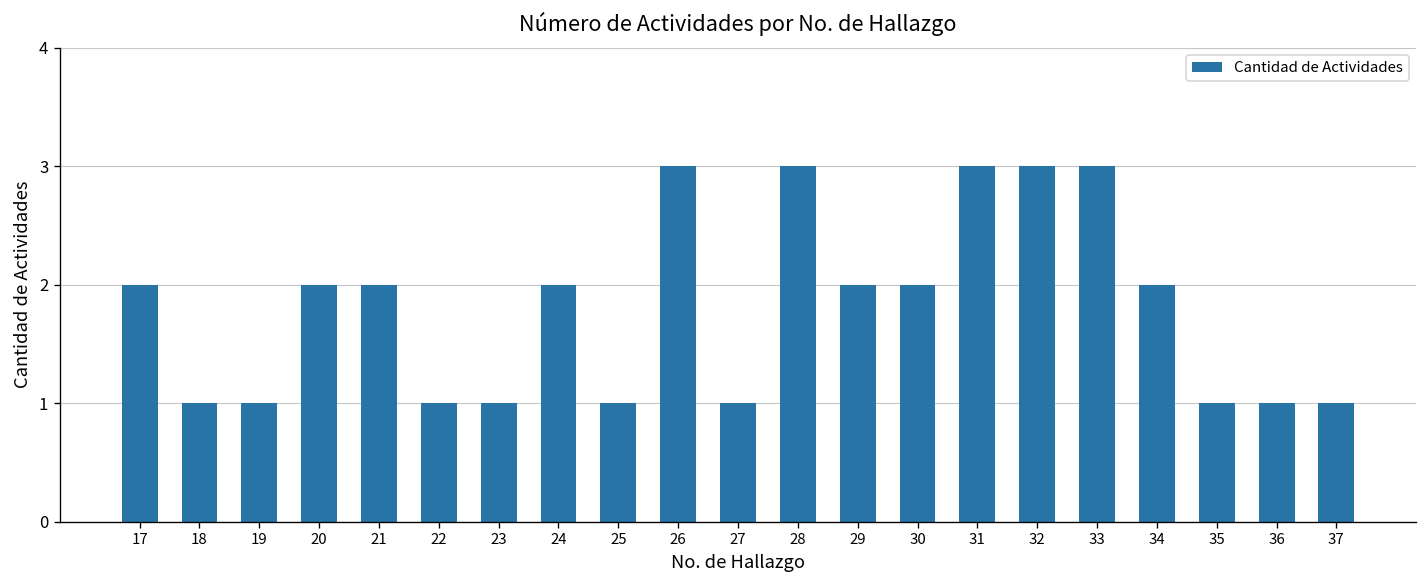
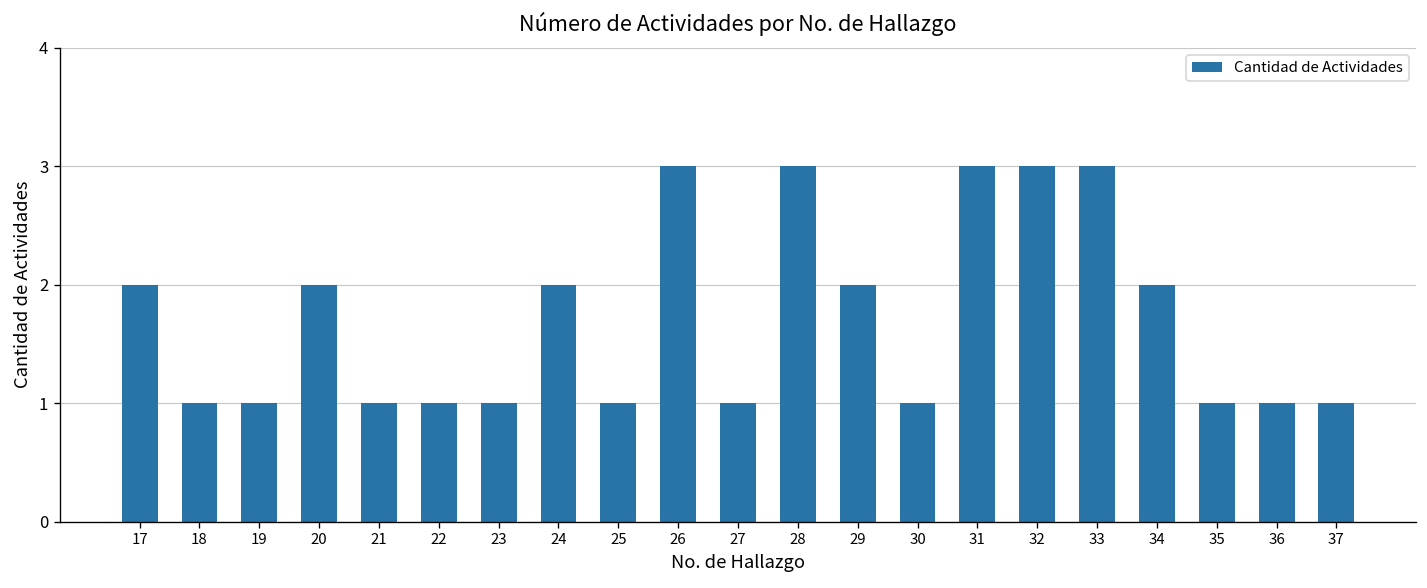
21: 2 -> 1
30: 2 -> 1
